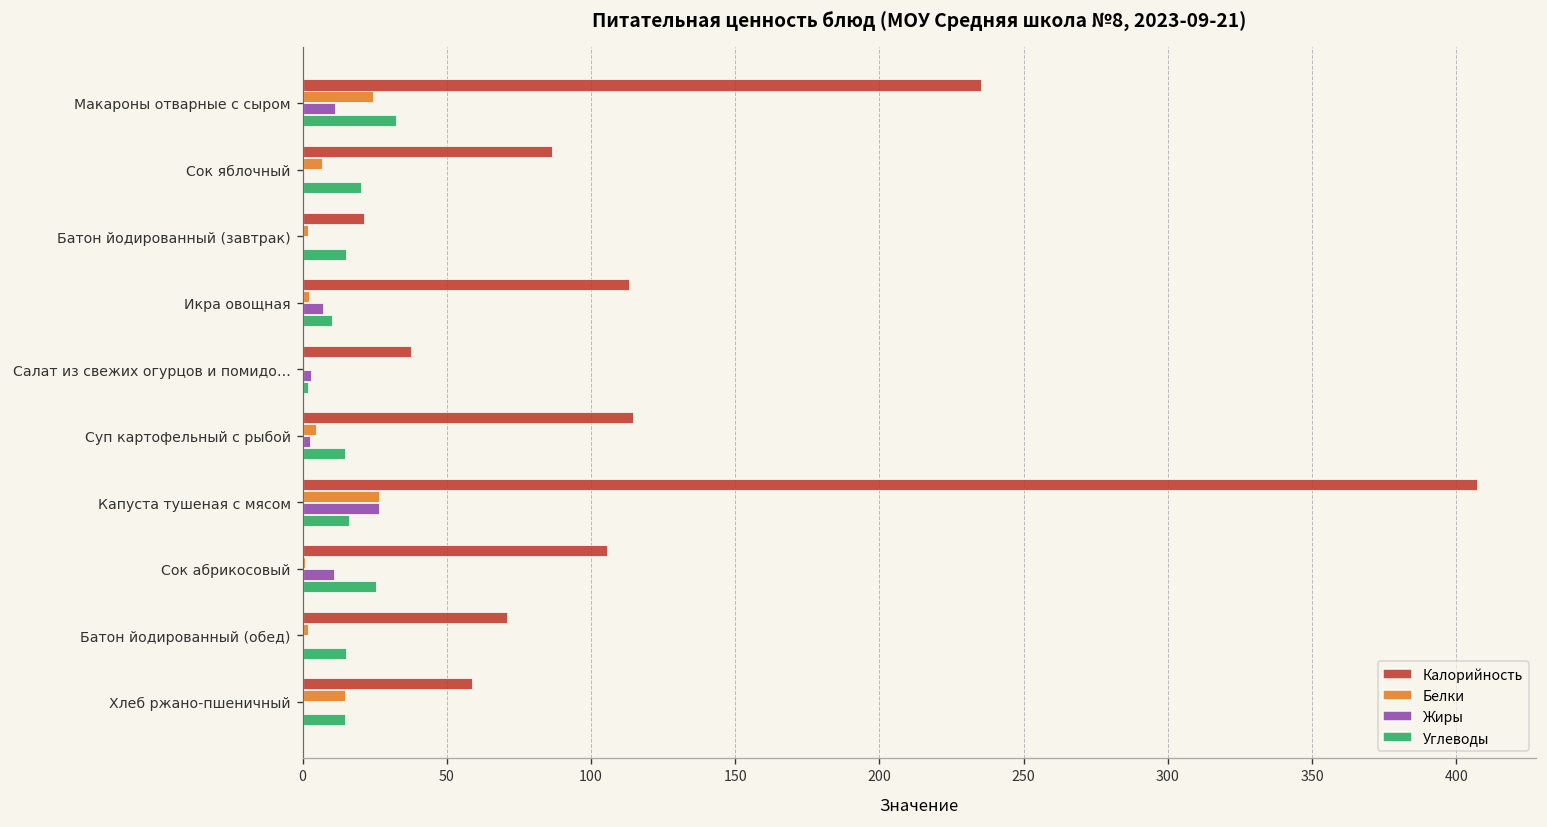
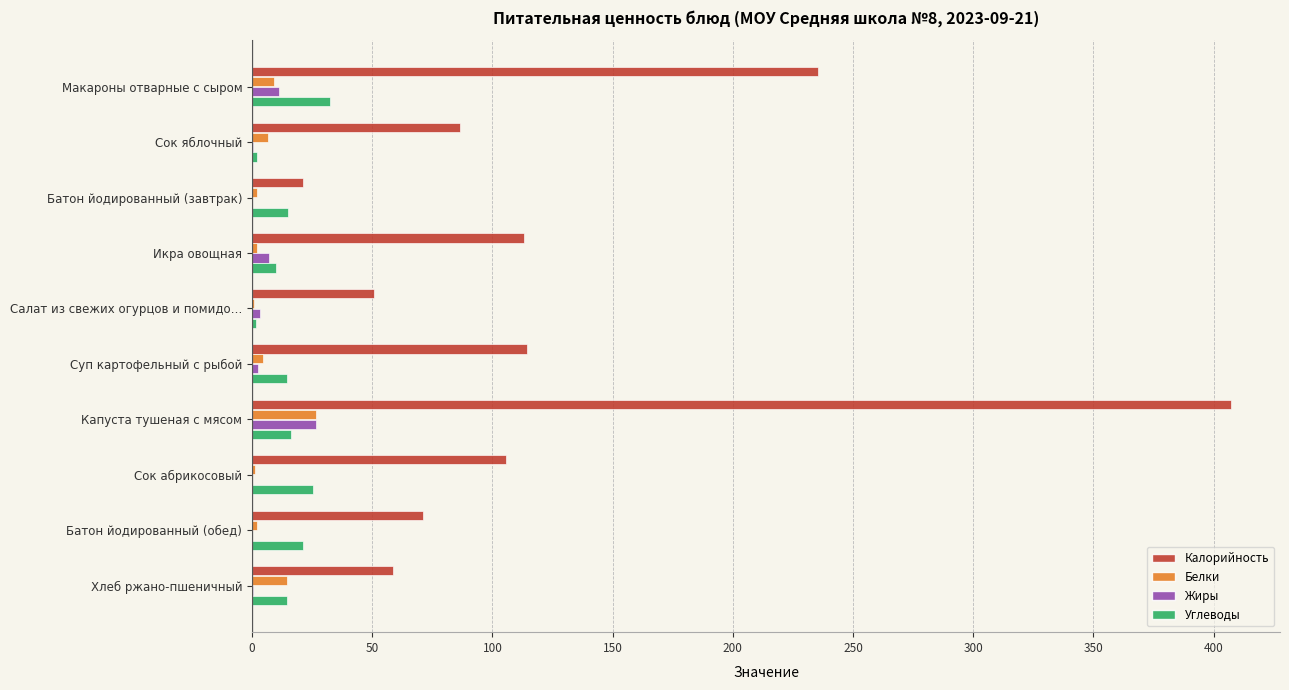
Белки, Макароны отварные с сыром: 25 -> 9
Углеводы, Сок яблочный: 20 -> 2
Калорийность, Салат из свежих огурцов и помидо…: 38 -> 51
Жиры, Сок абрикосовый: 11 -> 0
Углеводы, Батон йодированный (обед): 15 -> 21
